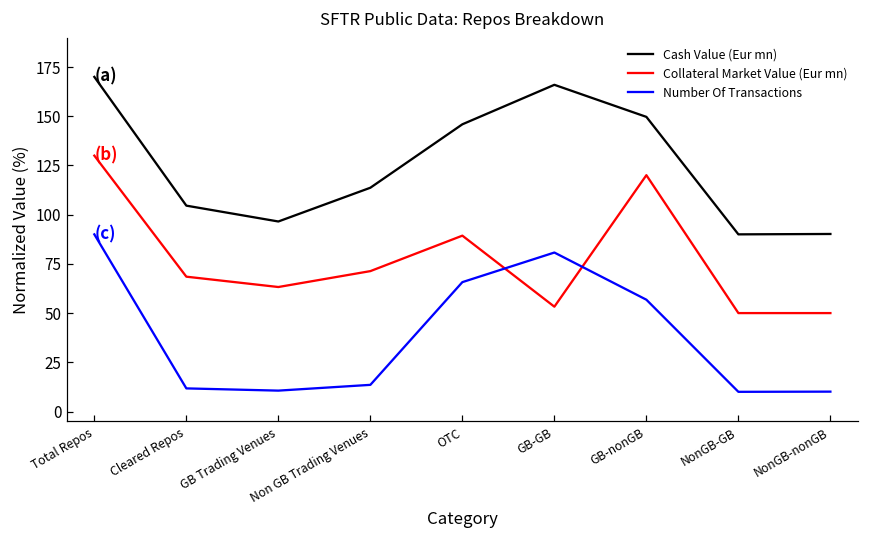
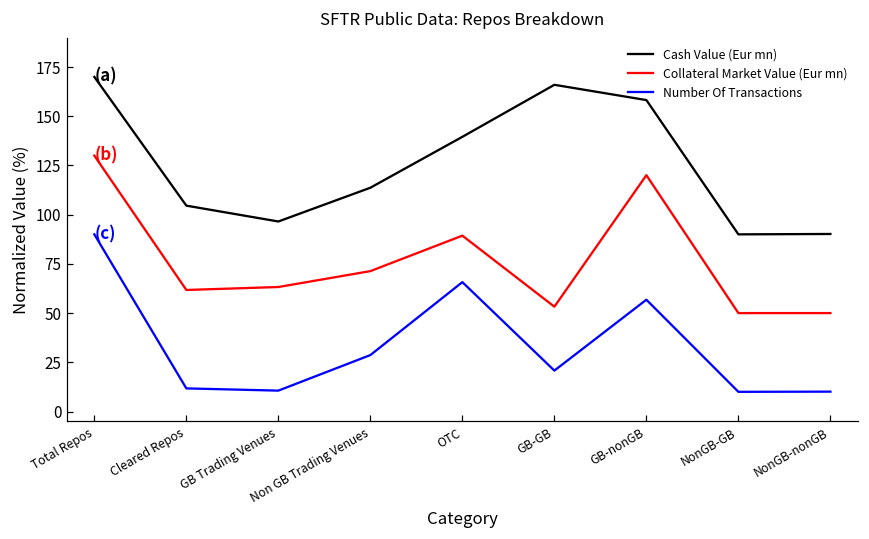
Collateral Market Value (Eur mn), Cleared Repos: 68 -> 62
Number Of Transactions, Non GB Trading Venues: 14 -> 29
Cash Value (Eur mn), OTC: 146 -> 140
Number Of Transactions, GB-GB: 81 -> 21
Cash Value (Eur mn), GB-nonGB: 150 -> 158
